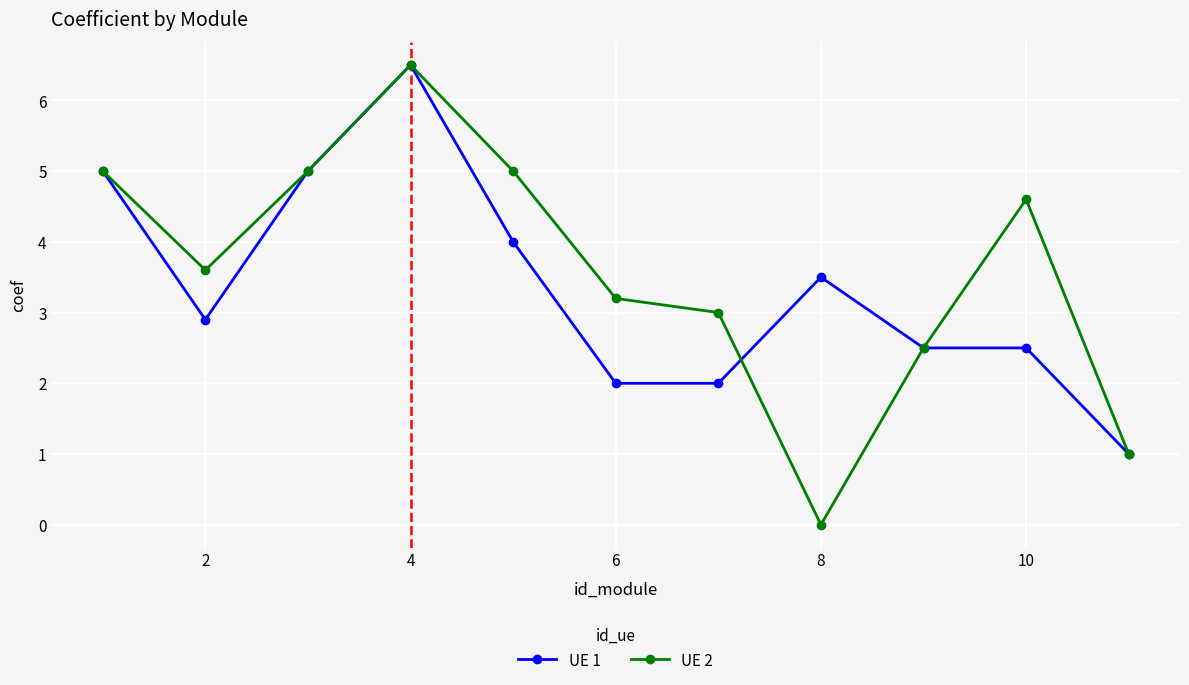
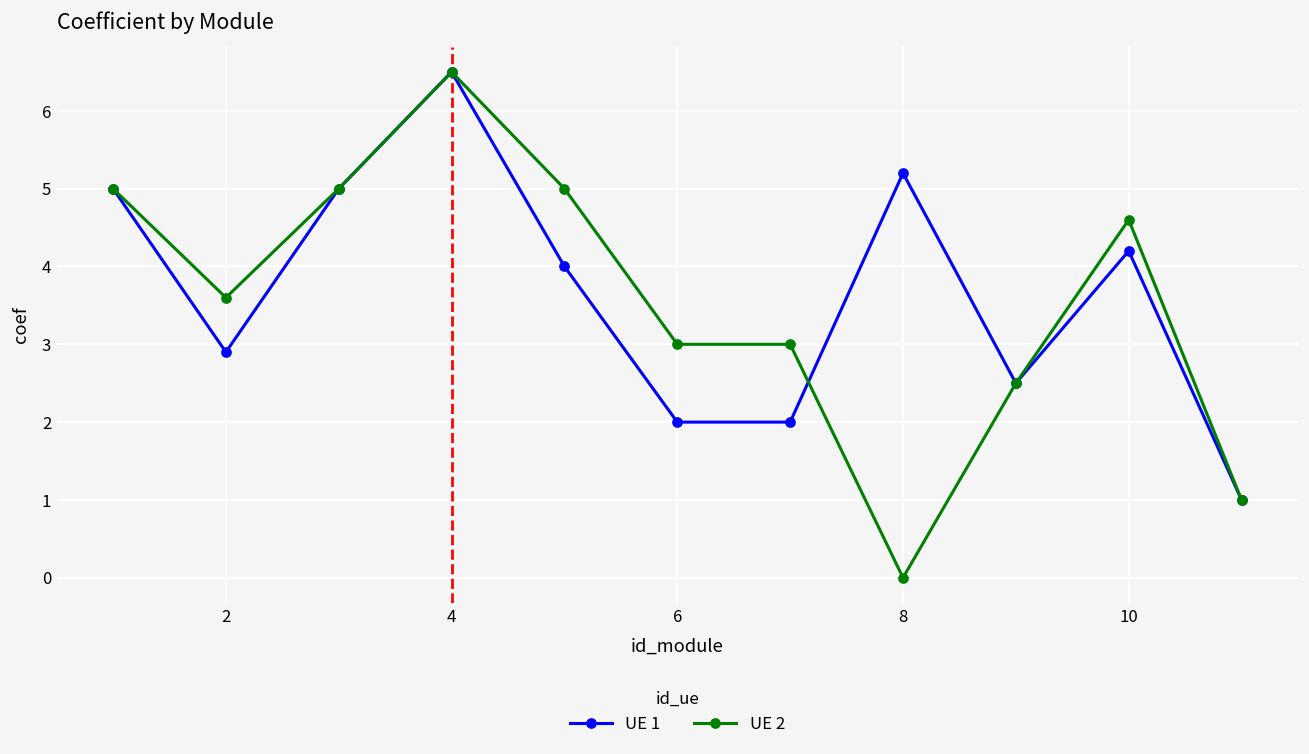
UE 2, 6: 3.2 -> 3.0
UE 1, 8: 3.5 -> 5.2
UE 1, 10: 2.5 -> 4.2
